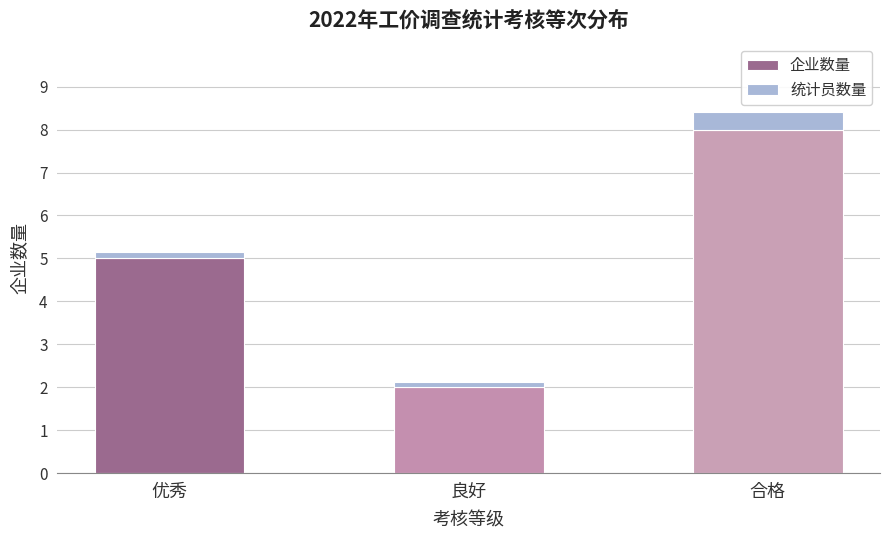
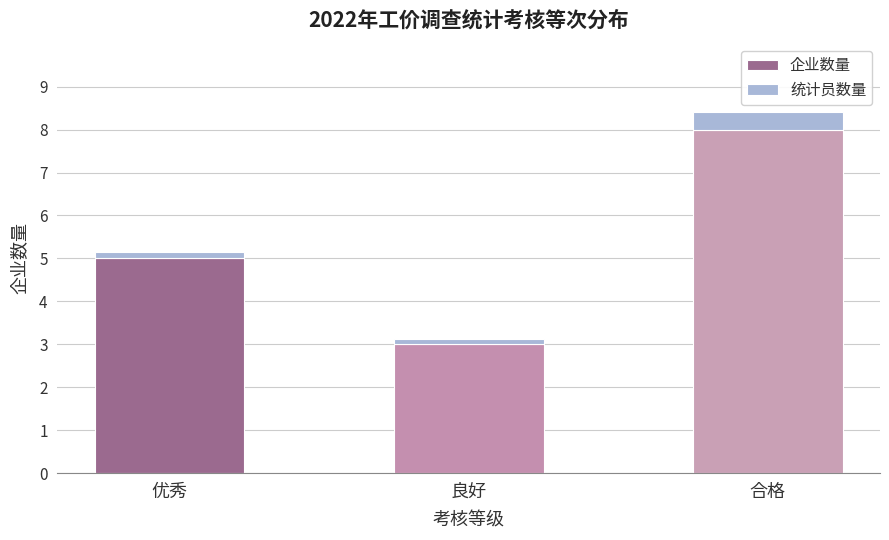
企业数量, 良好: 2 -> 3
